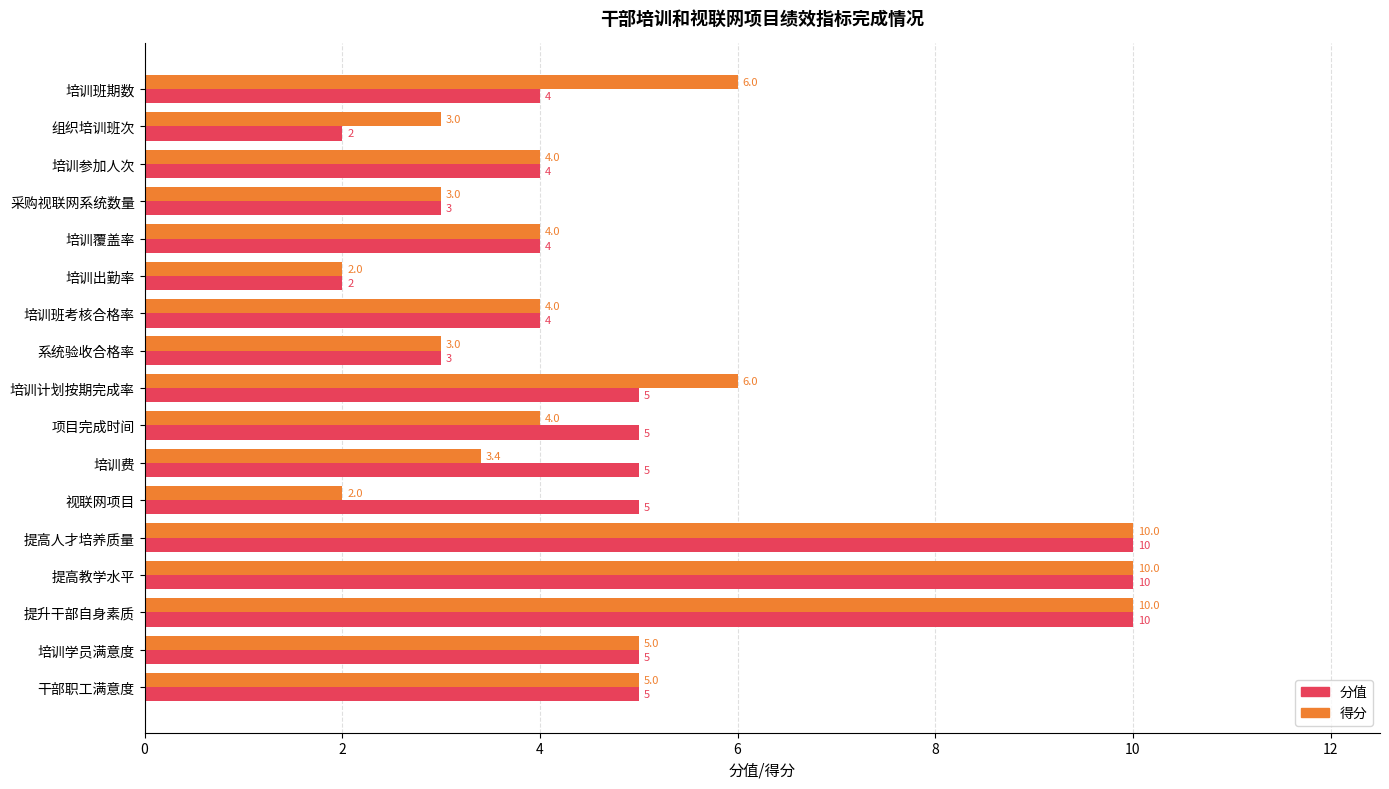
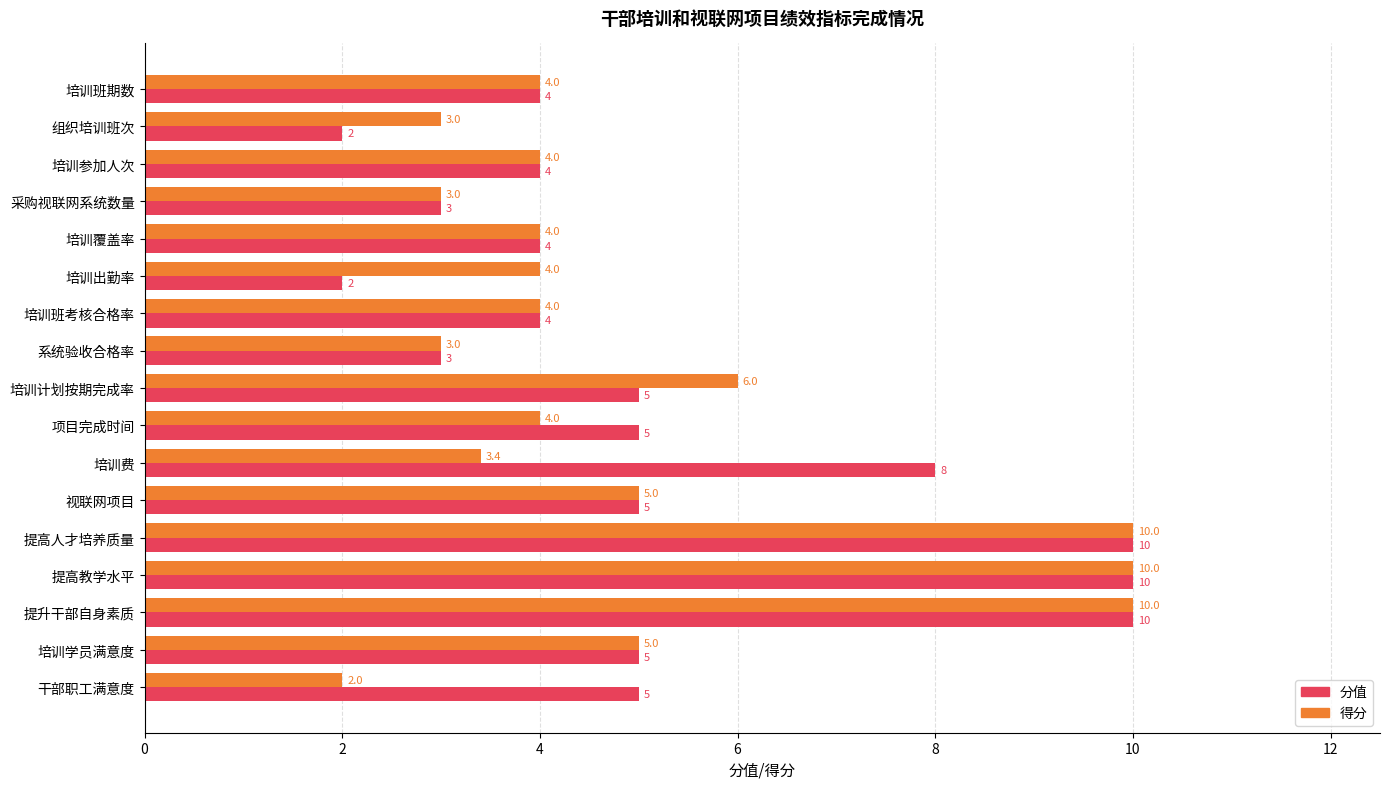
得分, 培训班期数: 6.0 -> 4.0
得分, 培训出勤率: 2.0 -> 4.0
分值, 培训费: 5 -> 8
得分, 视联网项目: 2.0 -> 5.0
得分, 干部职工满意度: 5.0 -> 2.0
